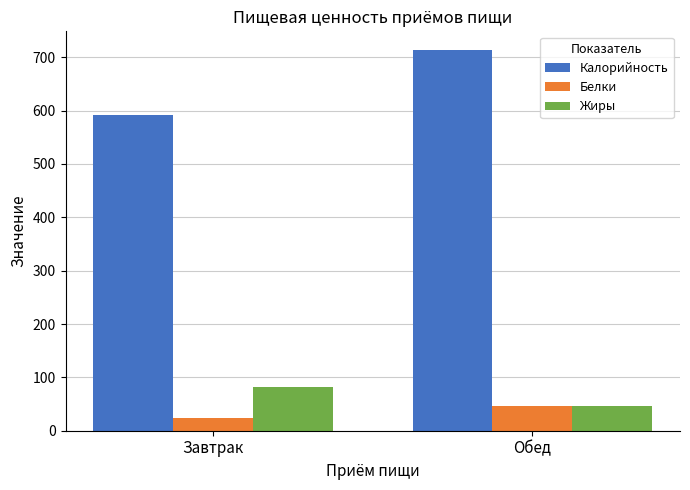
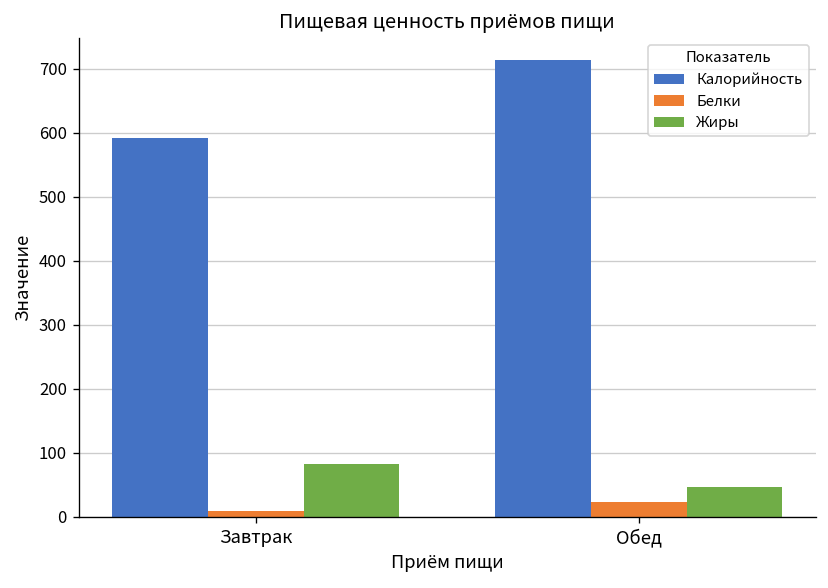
Белки, Завтрак: 20 -> 10
Белки, Обед: 50 -> 20
